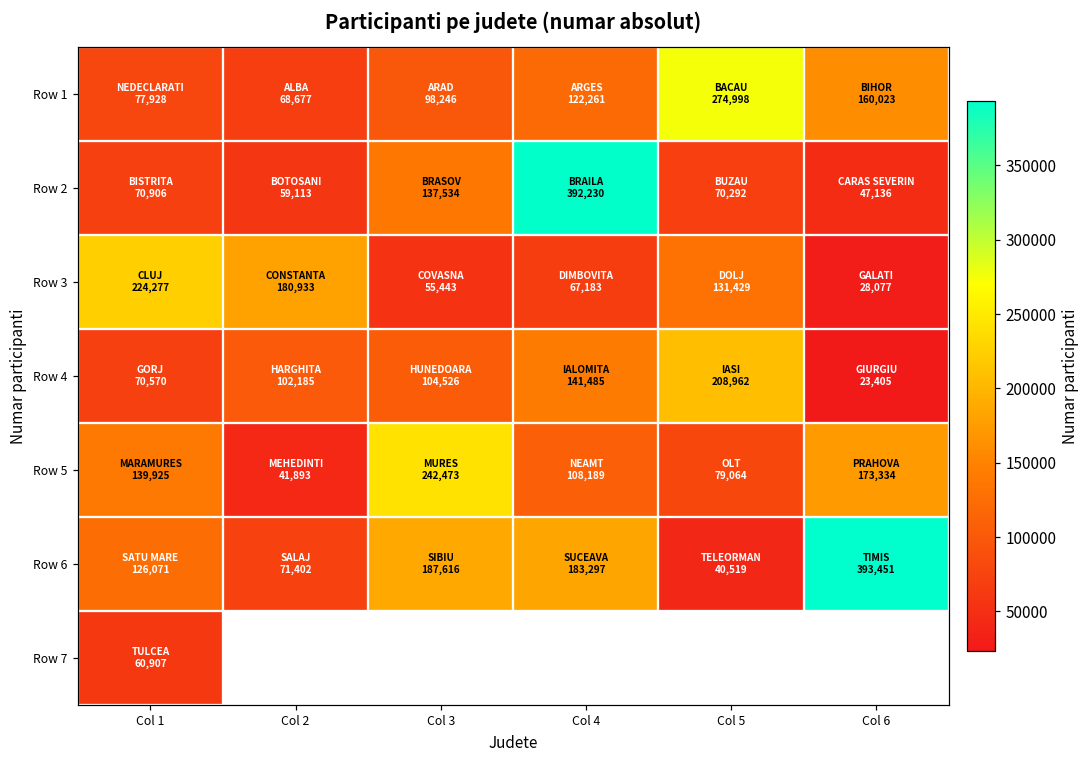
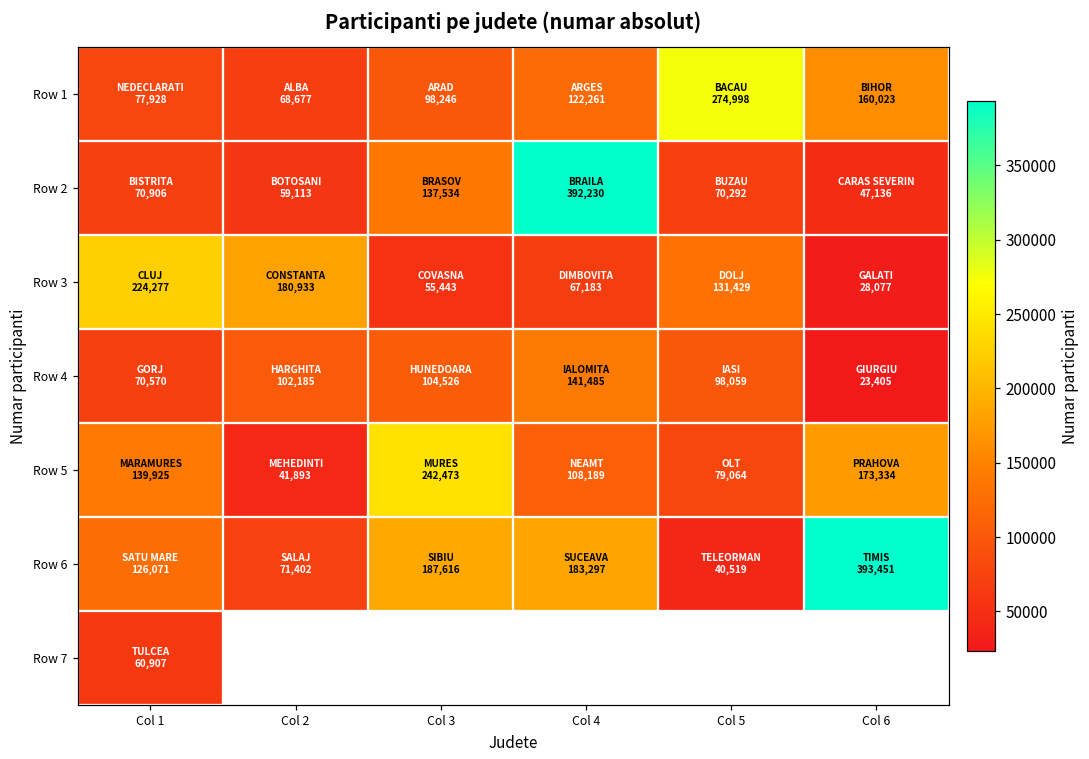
Row 4, Col 5: 208,962 -> 98,059
